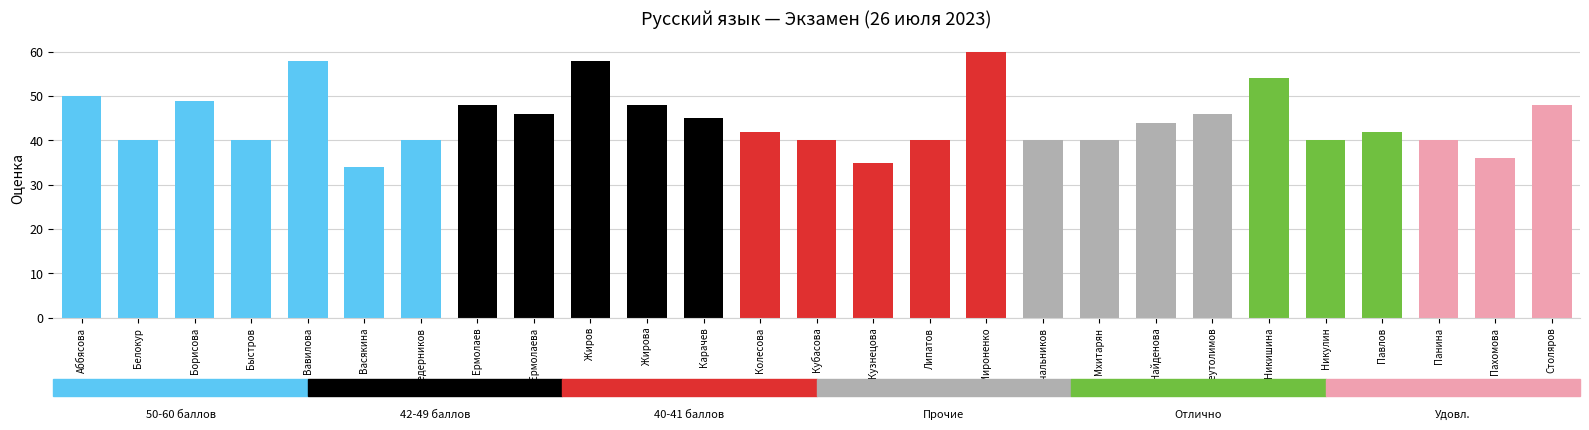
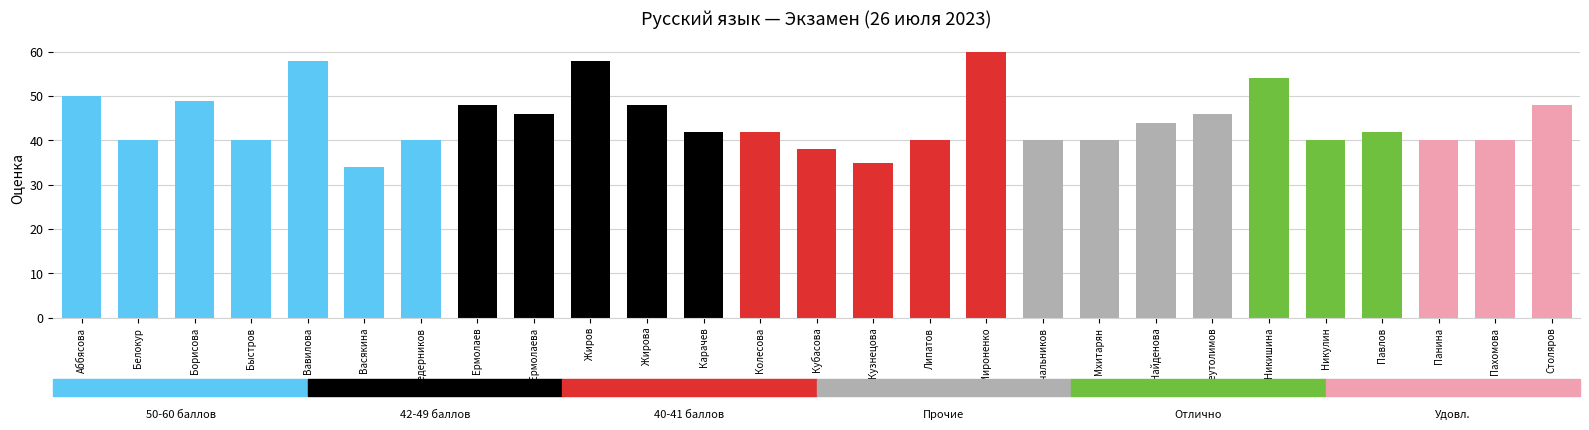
Карачев: 45 -> 42
Кубасова: 40 -> 38
Пахомова: 36 -> 40
